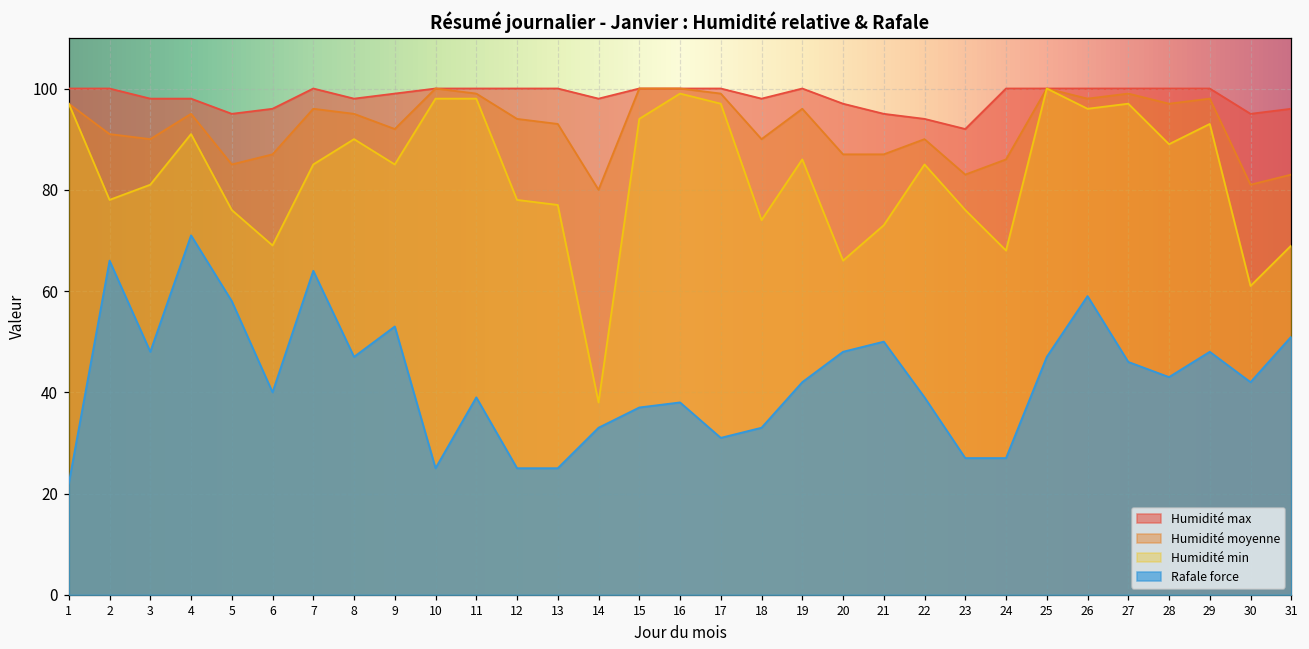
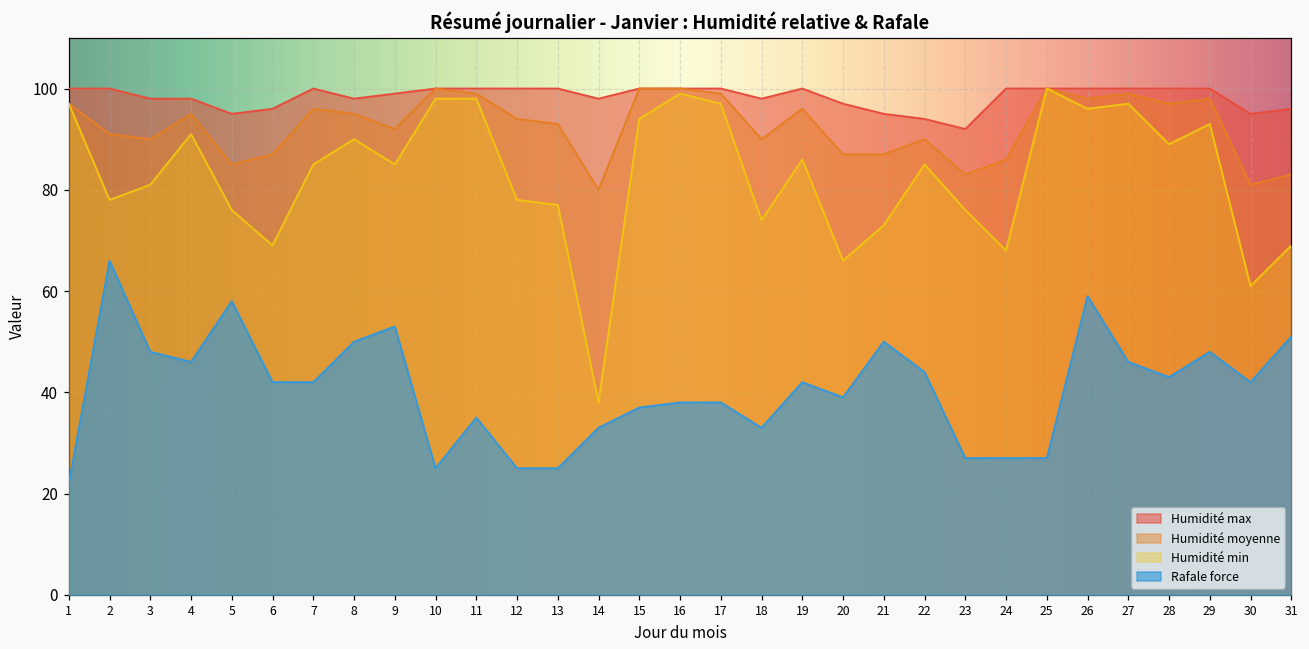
Rafale force, 4: 71 -> 46
Rafale force, 6: 40 -> 42
Rafale force, 7: 64 -> 42
Rafale force, 8: 47 -> 50
Rafale force, 11: 39 -> 35
Rafale force, 17: 31 -> 38
Rafale force, 20: 48 -> 39
Rafale force, 22: 39 -> 44
Rafale force, 25: 47 -> 27
